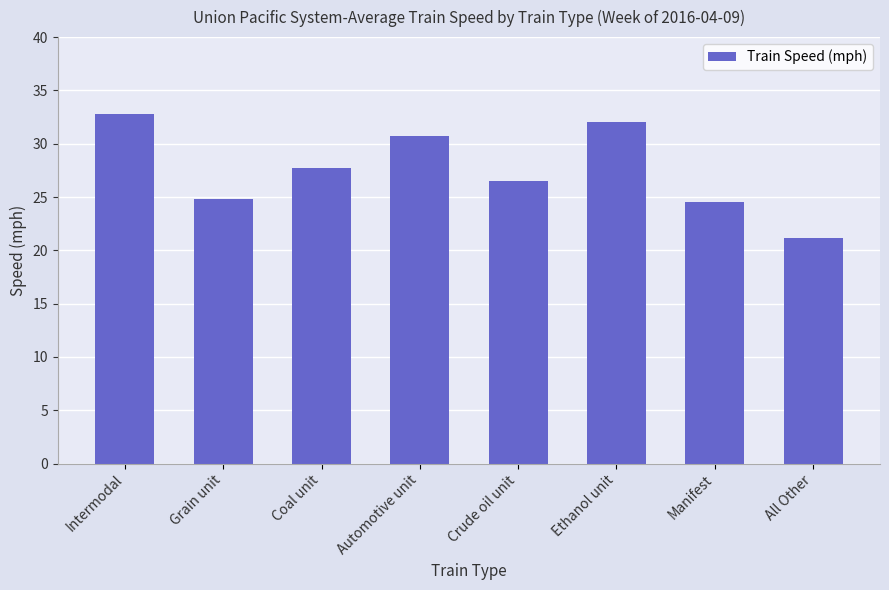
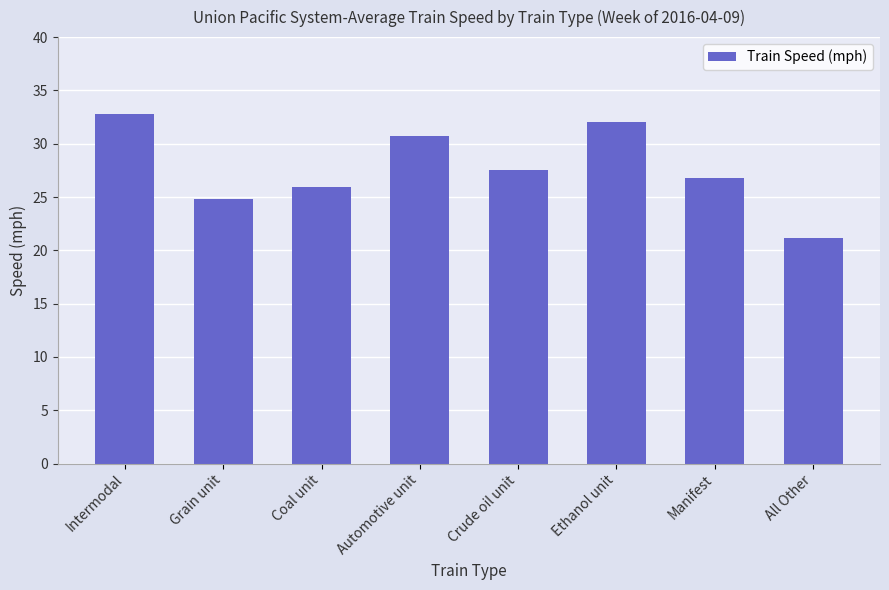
Coal unit: 27.7 -> 25.9
Crude oil unit: 26.5 -> 27.5
Manifest: 24.5 -> 26.8
